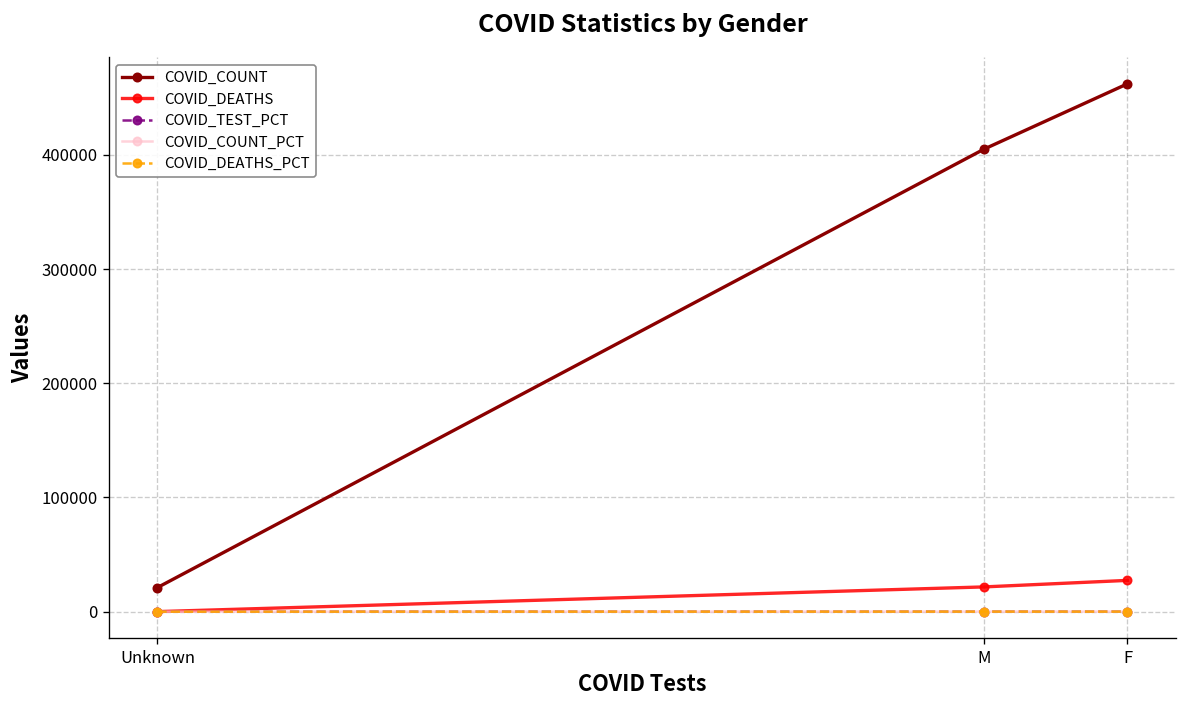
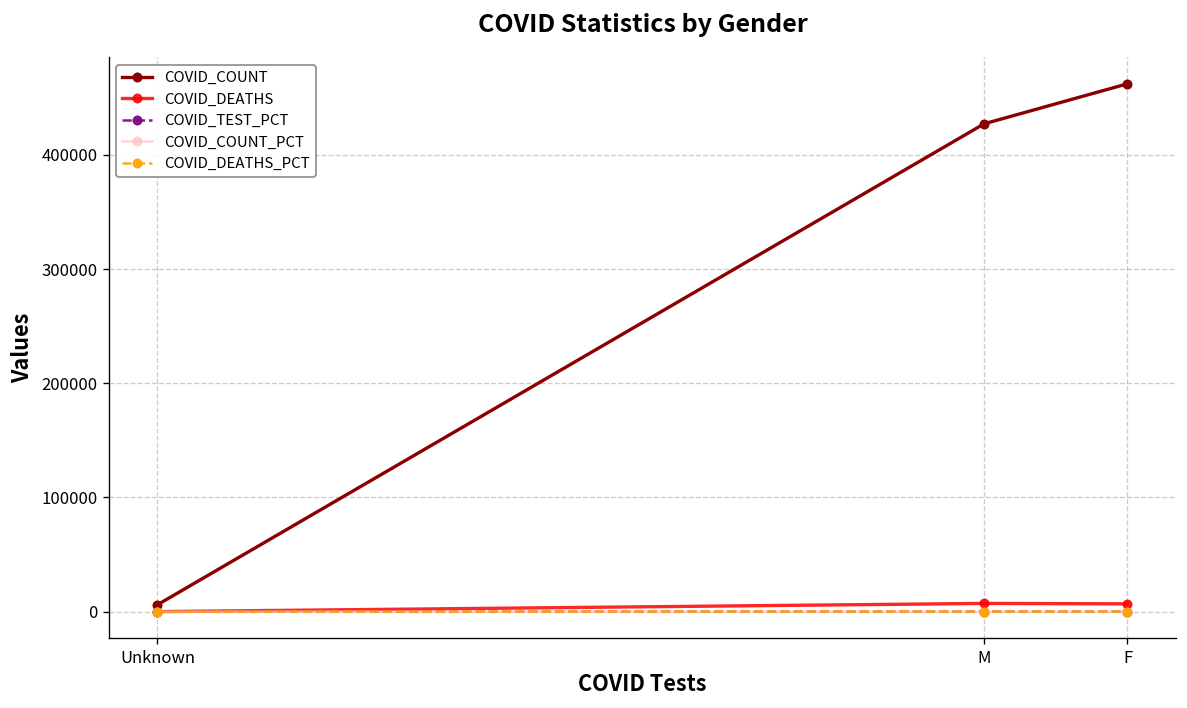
COVID_COUNT, Unknown: 20000 -> 10000
COVID_COUNT, M: 410000 -> 430000
COVID_DEATHS, M: 20000 -> 10000
COVID_DEATHS, F: 30000 -> 10000
